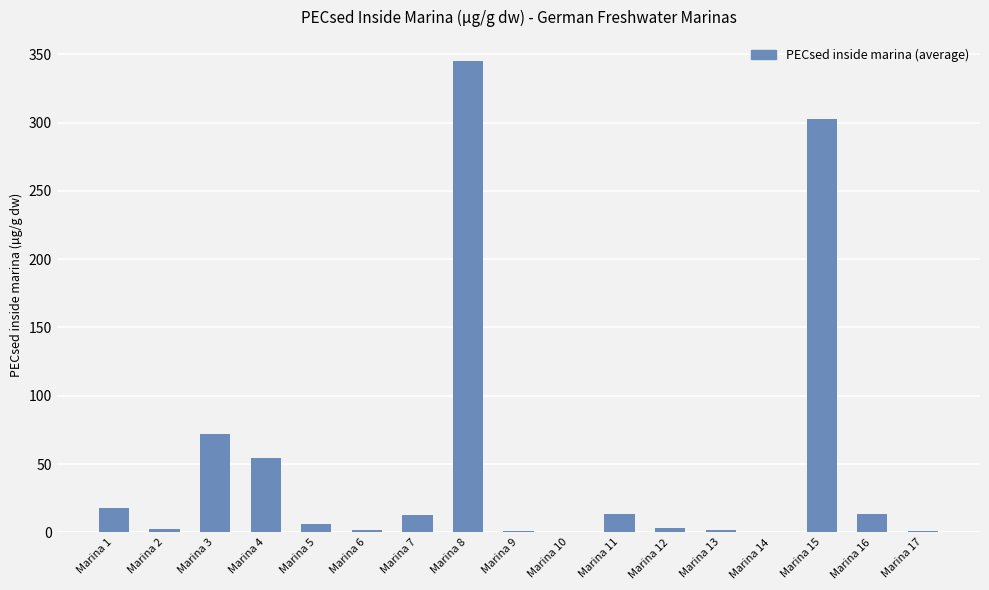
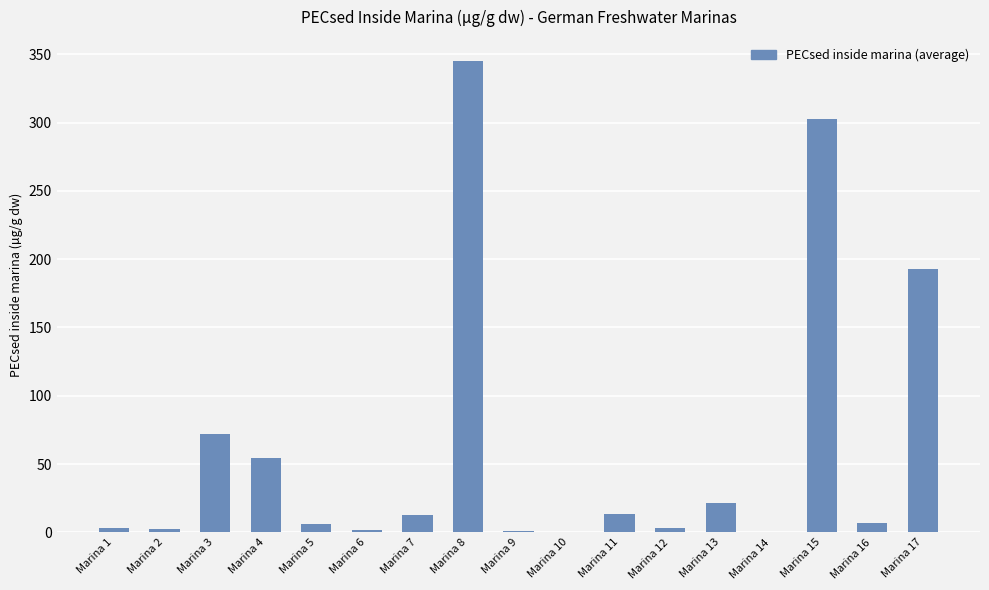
Marina 1: 18 -> 4
Marina 13: 2 -> 21
Marina 16: 13 -> 7
Marina 17: 1 -> 193
